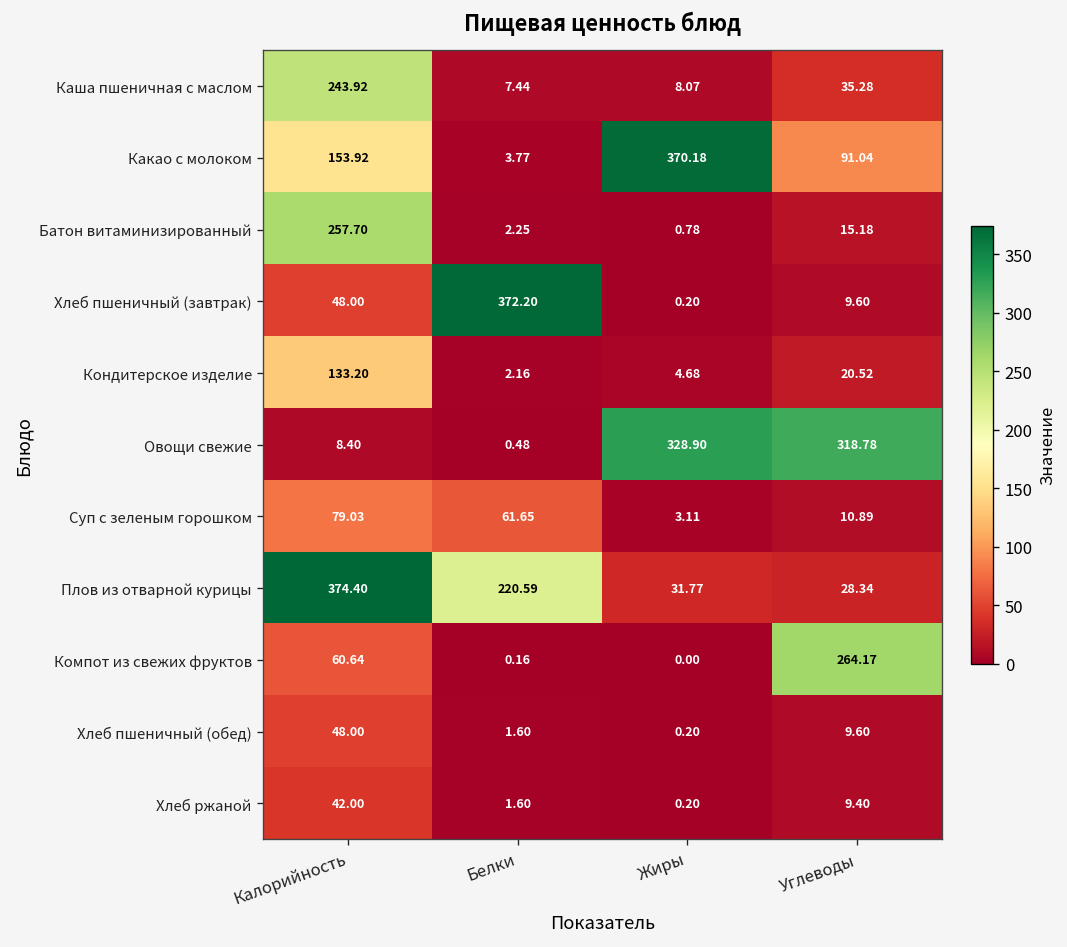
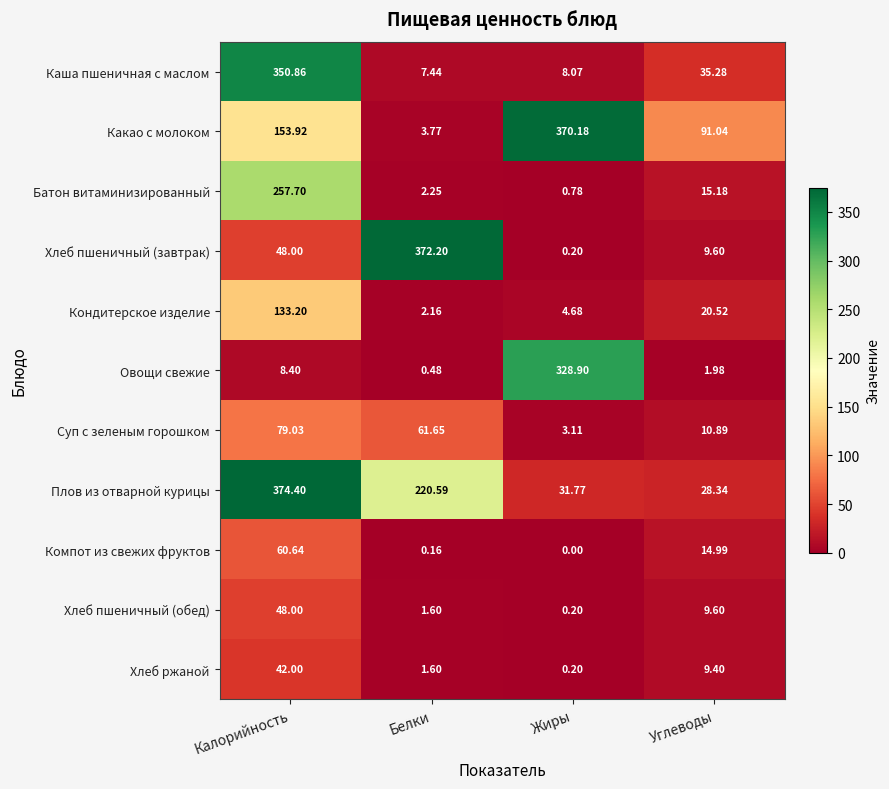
Каша пшеничная с маслом, Калорийность: 243.92 -> 350.86
Овощи свежие, Углеводы: 318.78 -> 1.98
Компот из свежих фруктов, Углеводы: 264.17 -> 14.99
